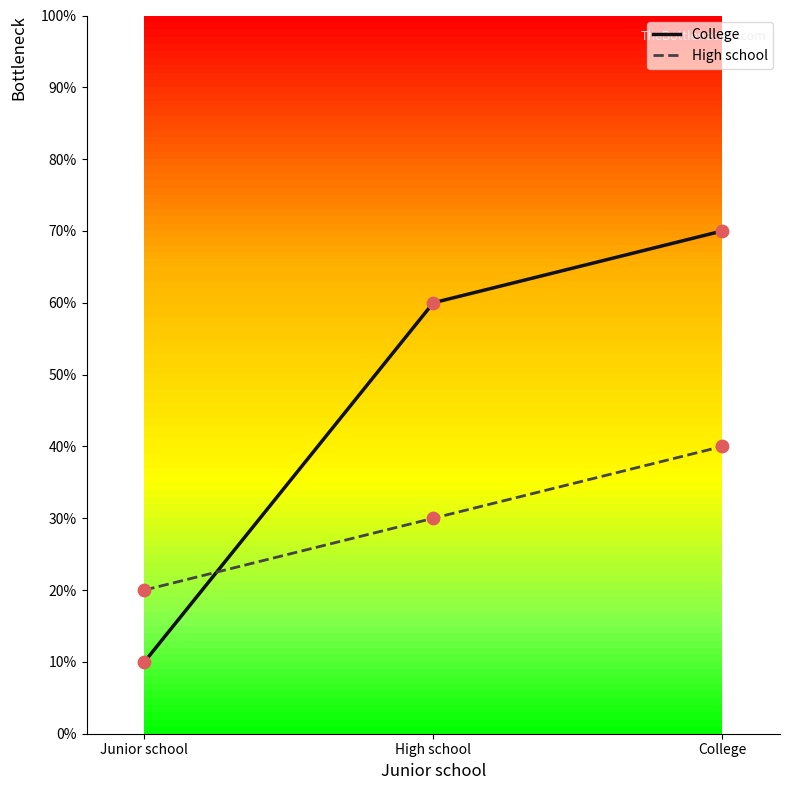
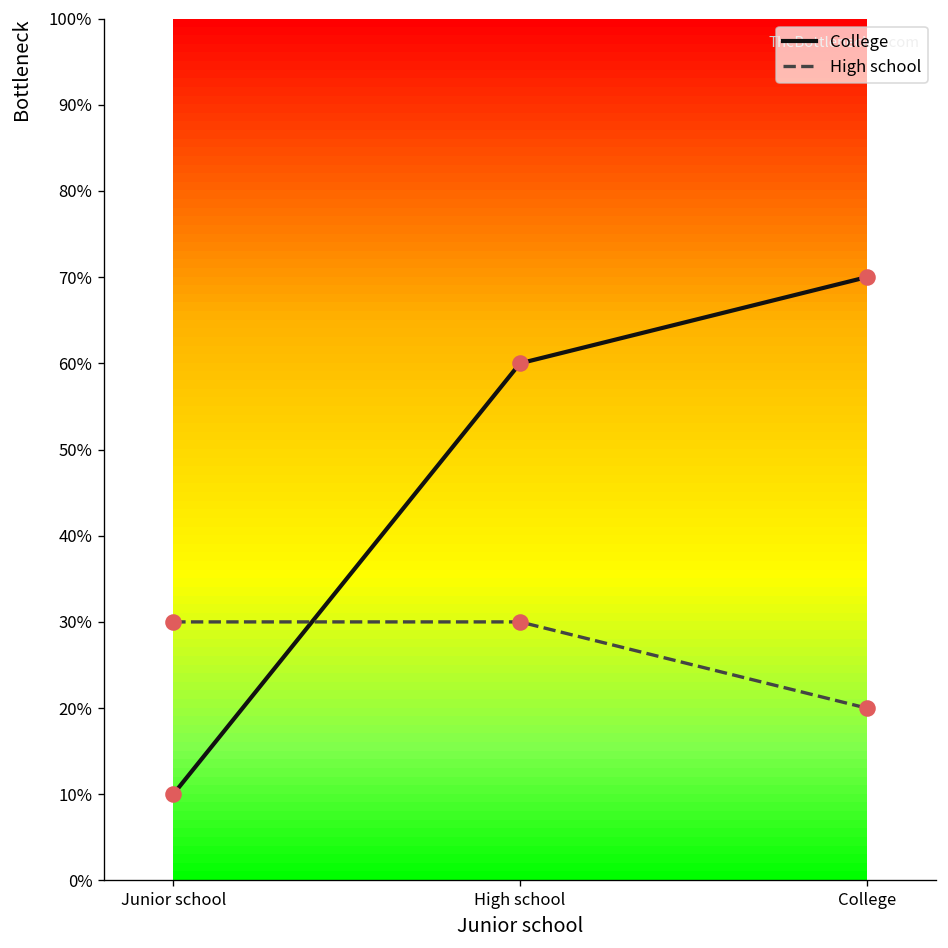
High school, Junior school: 20% -> 30%
High school, College: 40% -> 20%
